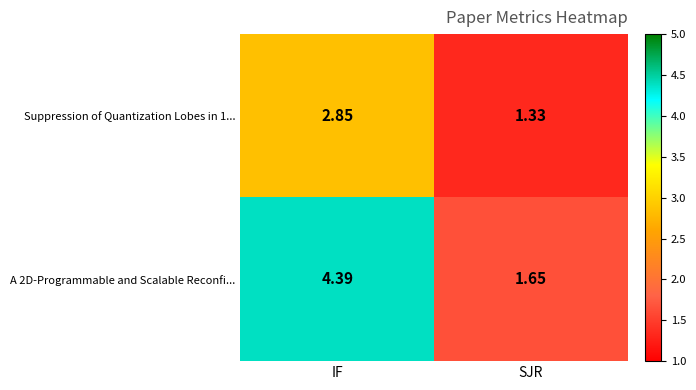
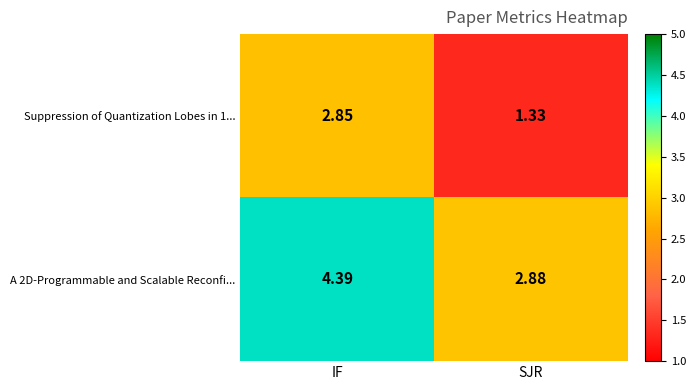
A 2D-Programmable and Scalable Reconfi..., SJR: 1.65 -> 2.88
